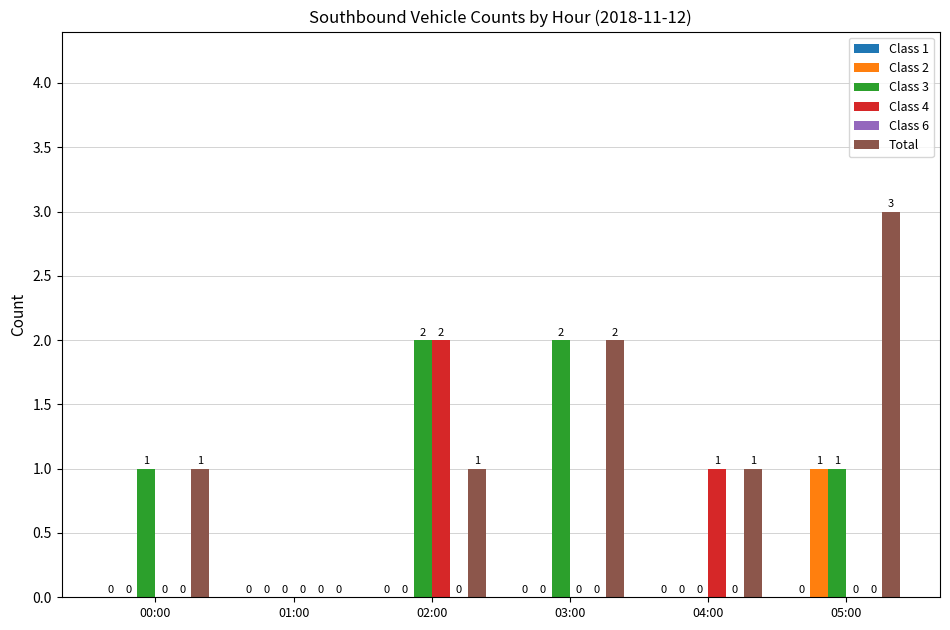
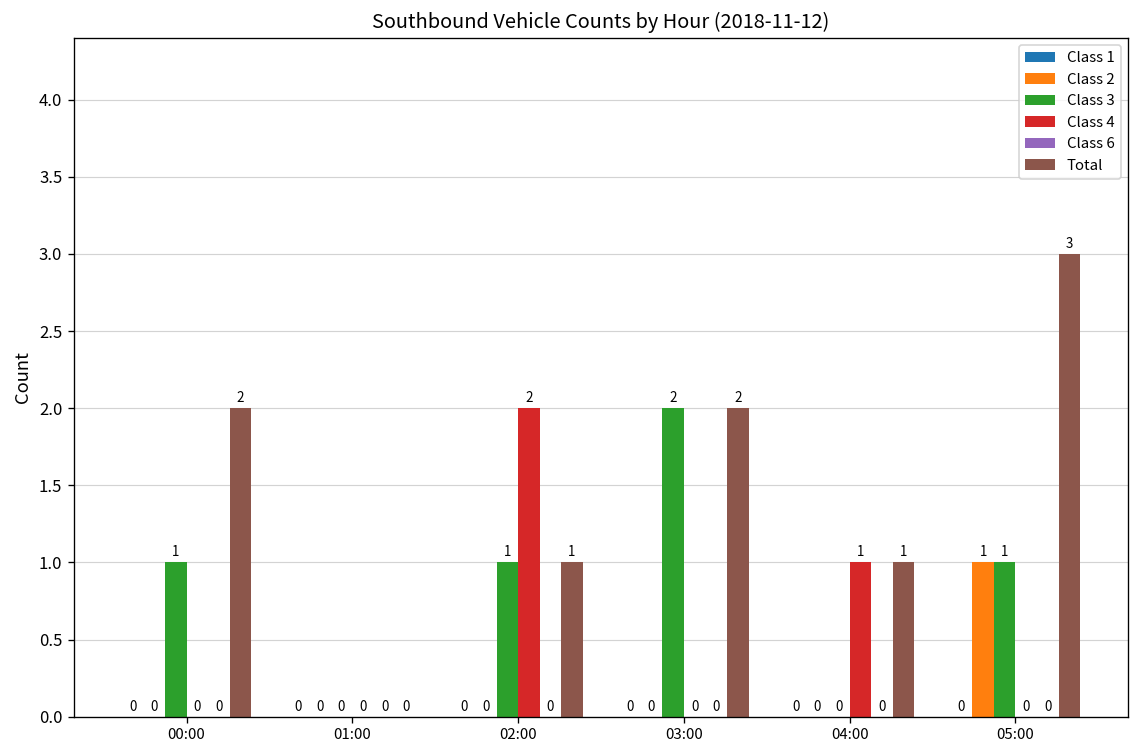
Total, 00:00: 1 -> 2
Class 3, 02:00: 2 -> 1
